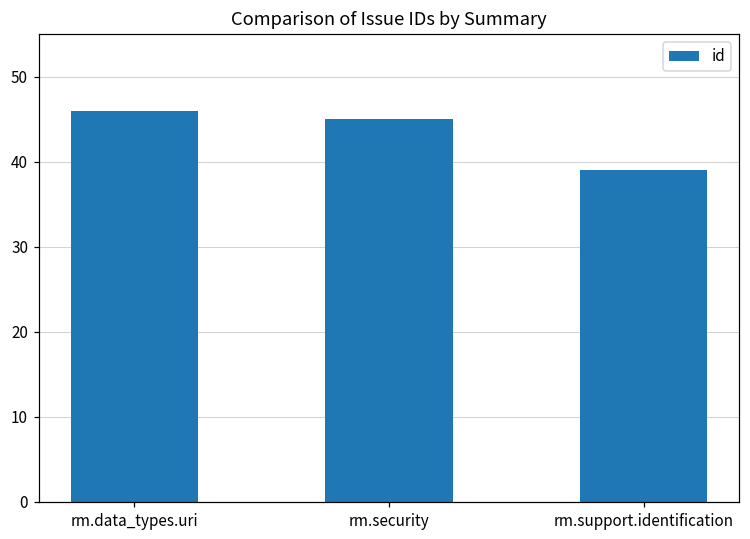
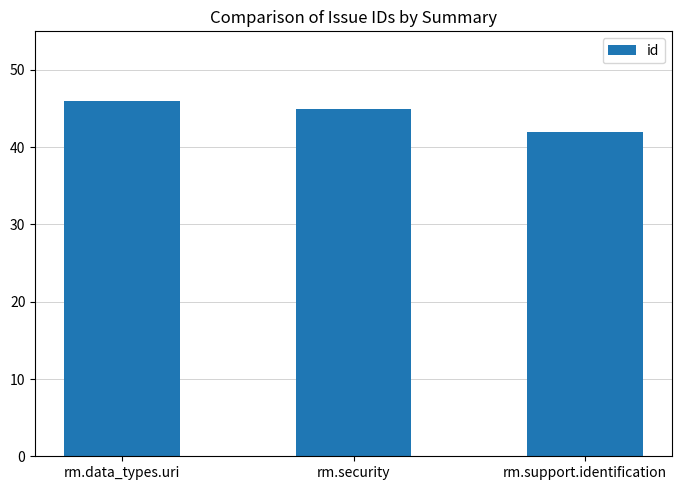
rm.support.identification: 39 -> 42
